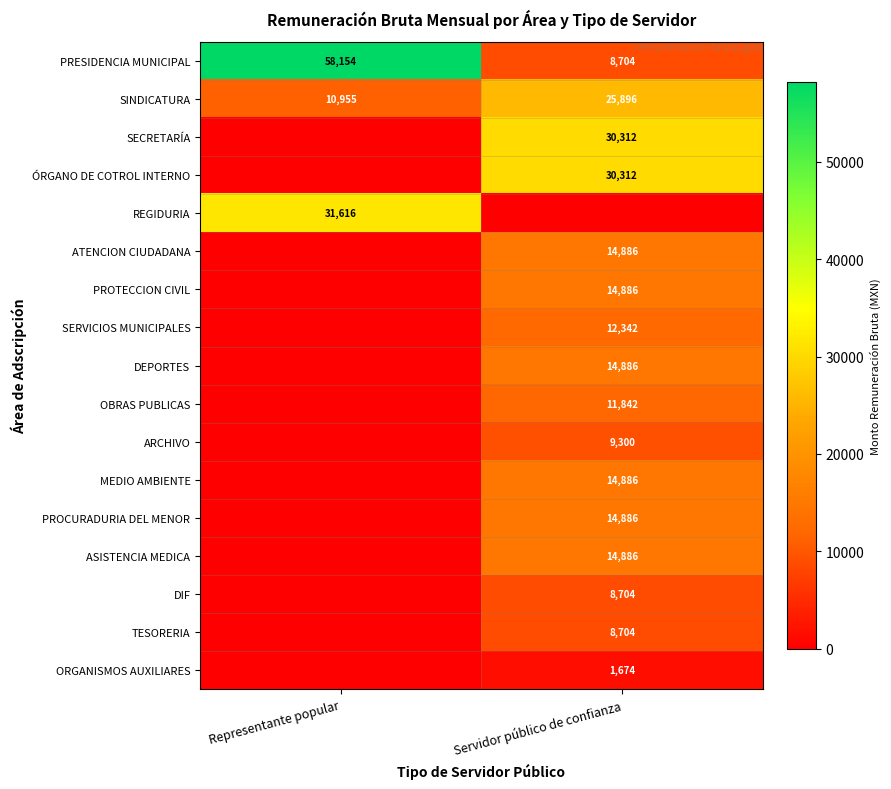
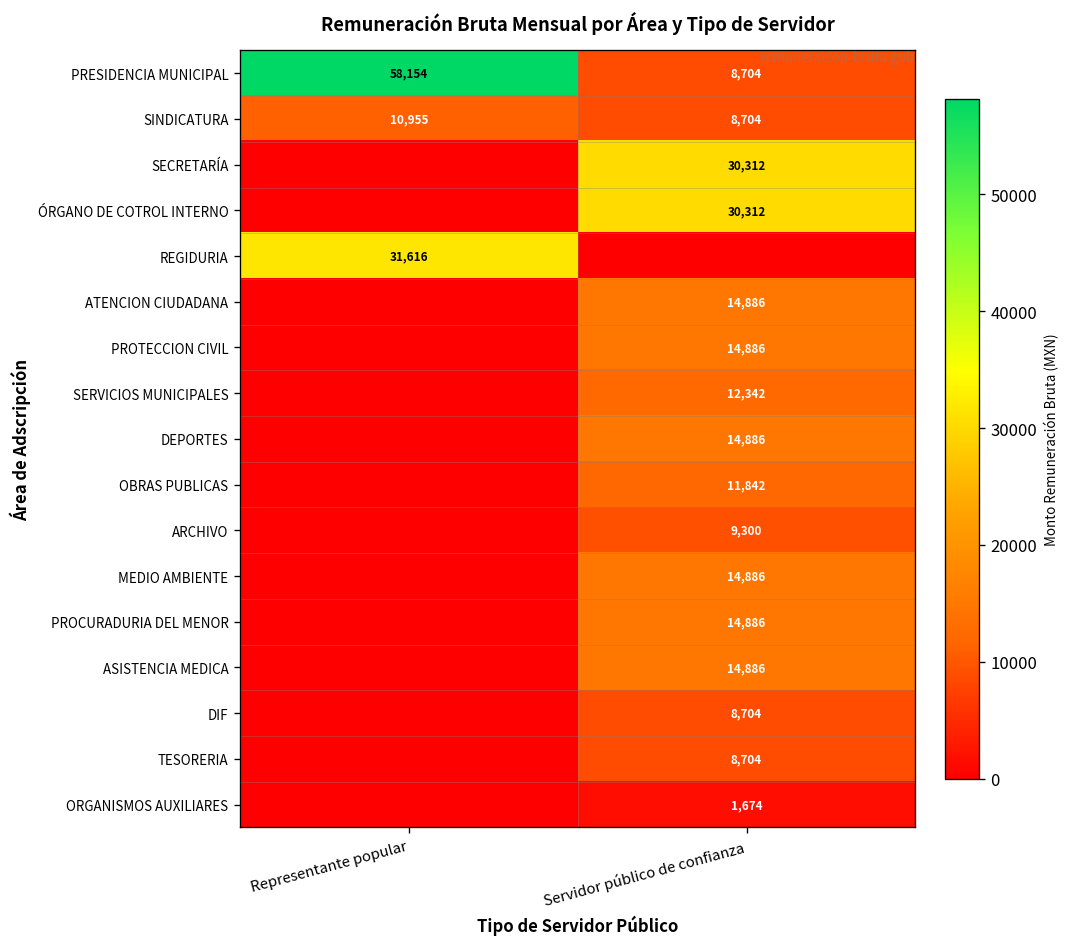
SINDICATURA, Servidor público de confianza: 25,896 -> 8,704
